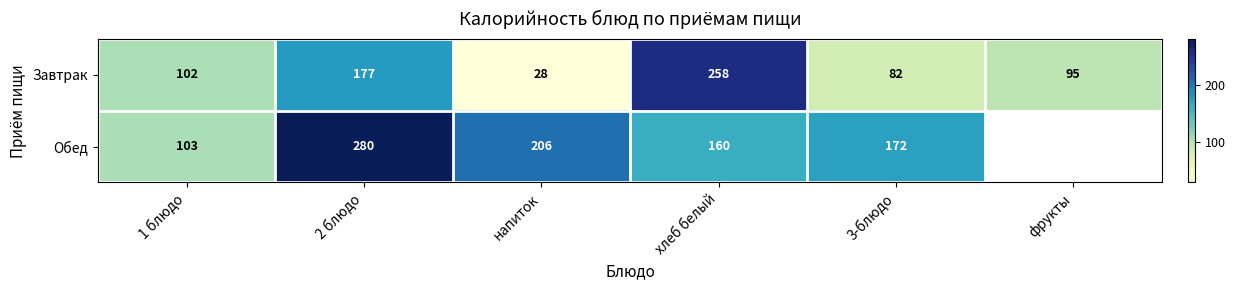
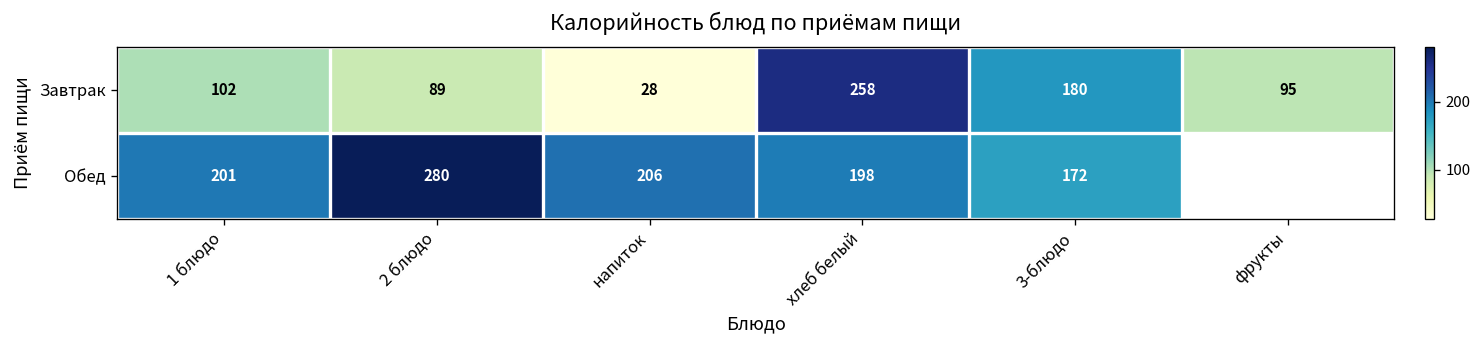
Завтрак, 2 блюдо: 177 -> 89
Завтрак, 3-блюдо: 82 -> 180
Обед, 1 блюдо: 103 -> 201
Обед, хлеб белый: 160 -> 198
